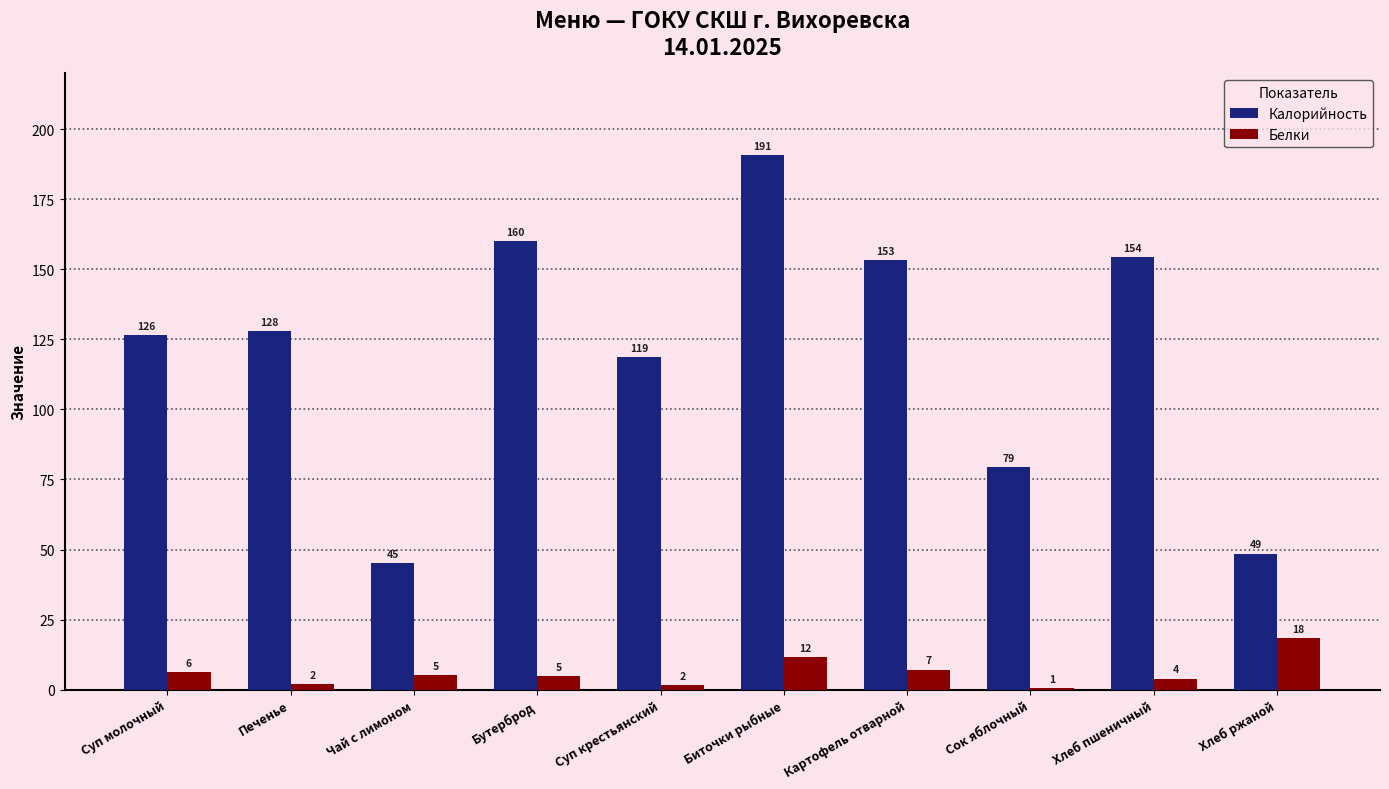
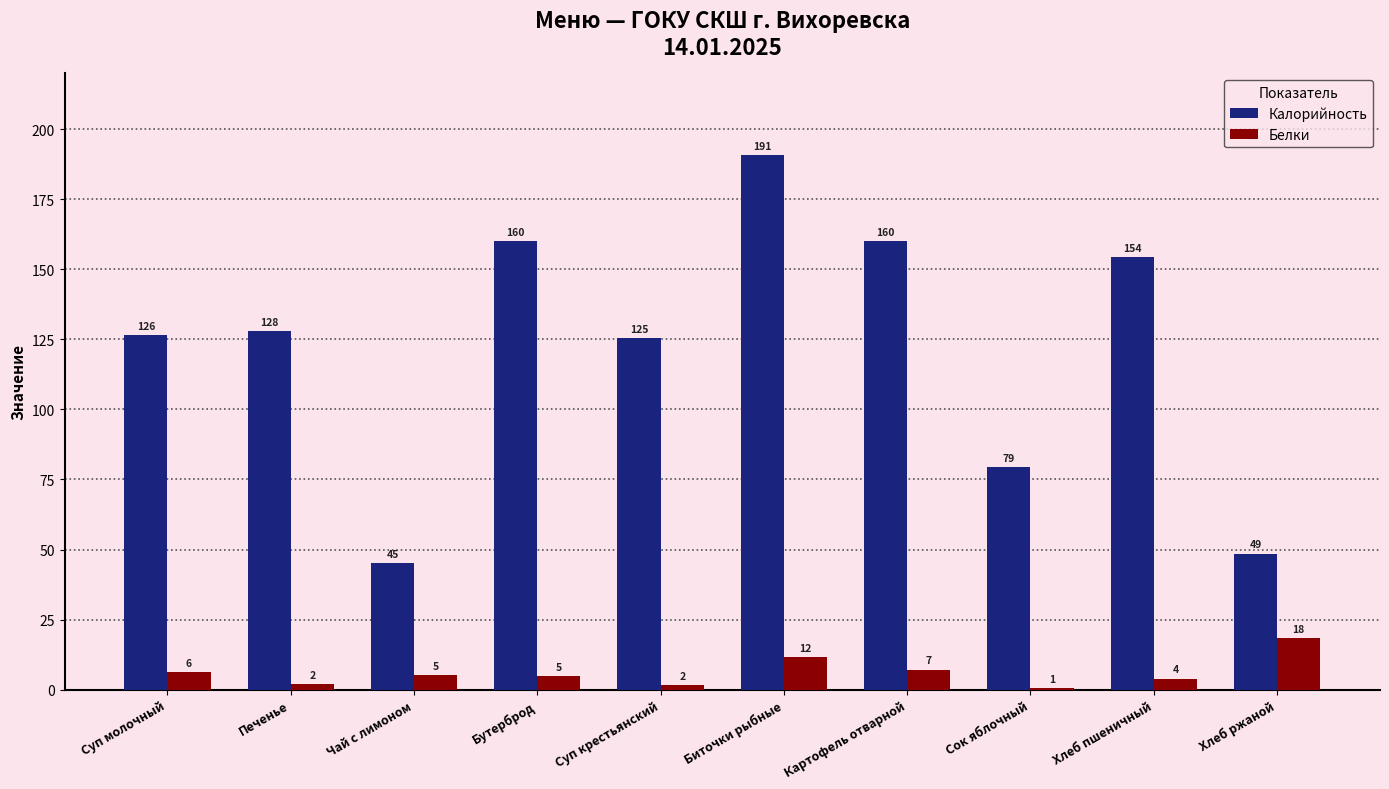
Калорийность, Суп крестьянский: 119 -> 125
Калорийность, Картофель отварной: 153 -> 160
